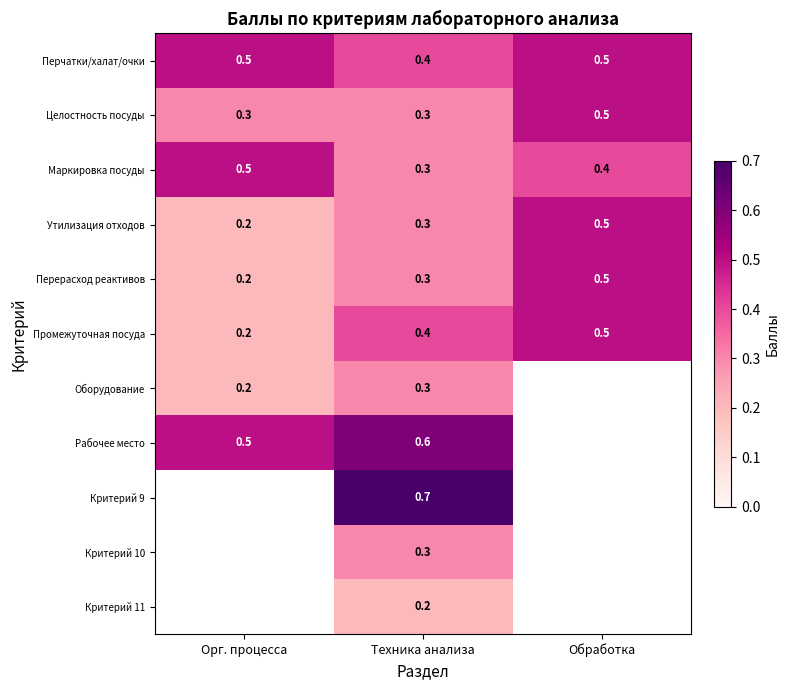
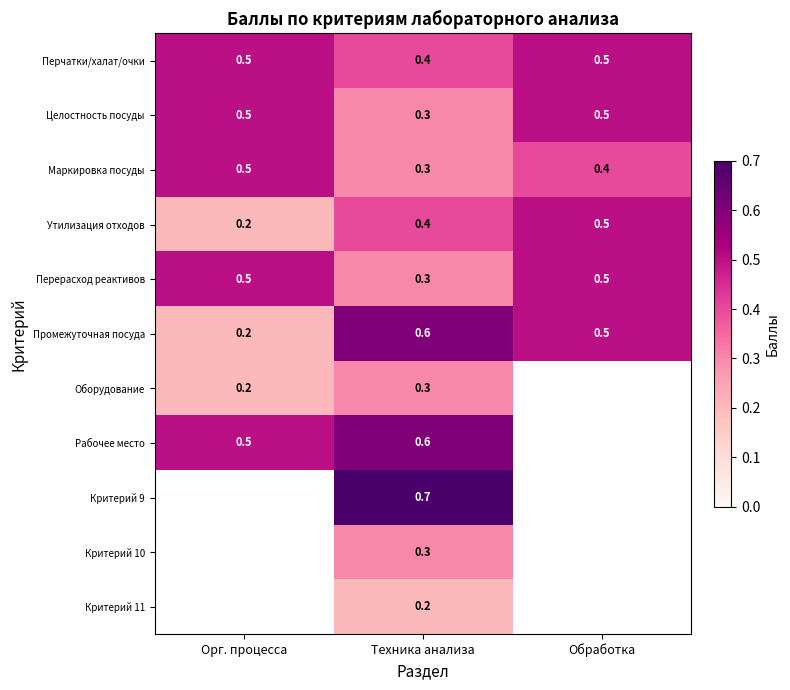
Целостность посуды, Орг. процесса: 0.3 -> 0.5
Утилизация отходов, Техника анализа: 0.3 -> 0.4
Перерасход реактивов, Орг. процесса: 0.2 -> 0.5
Промежуточная посуда, Техника анализа: 0.4 -> 0.6
